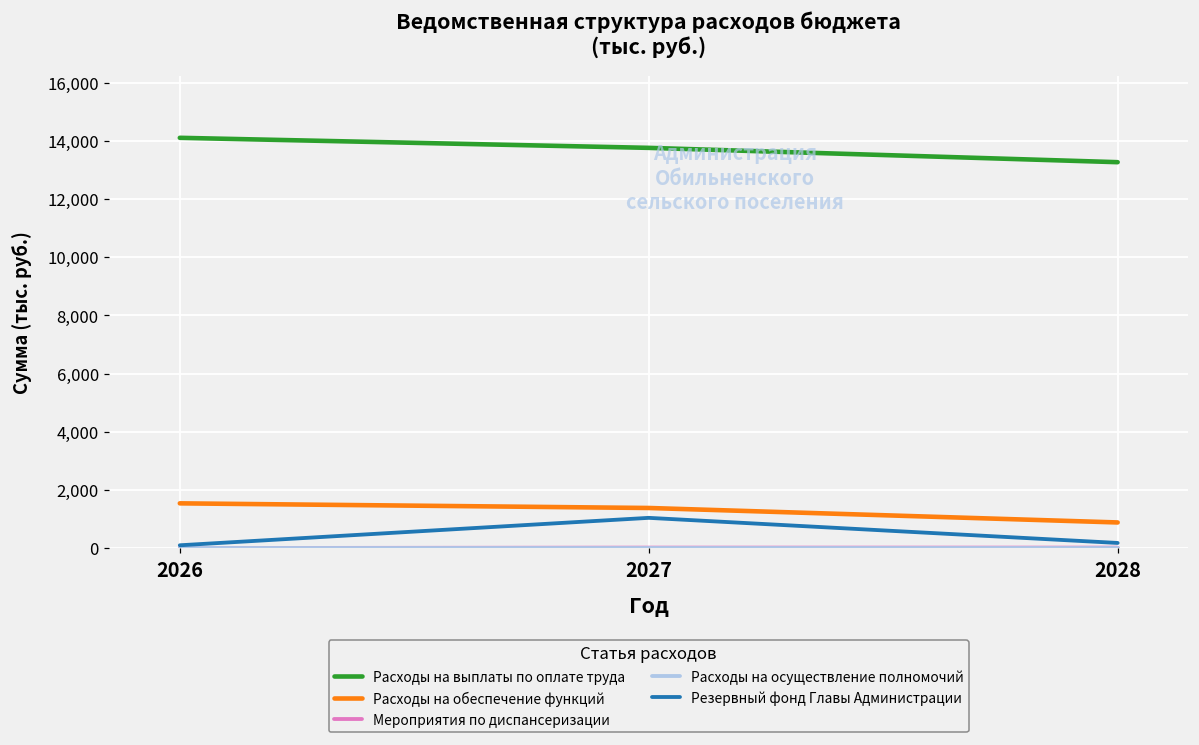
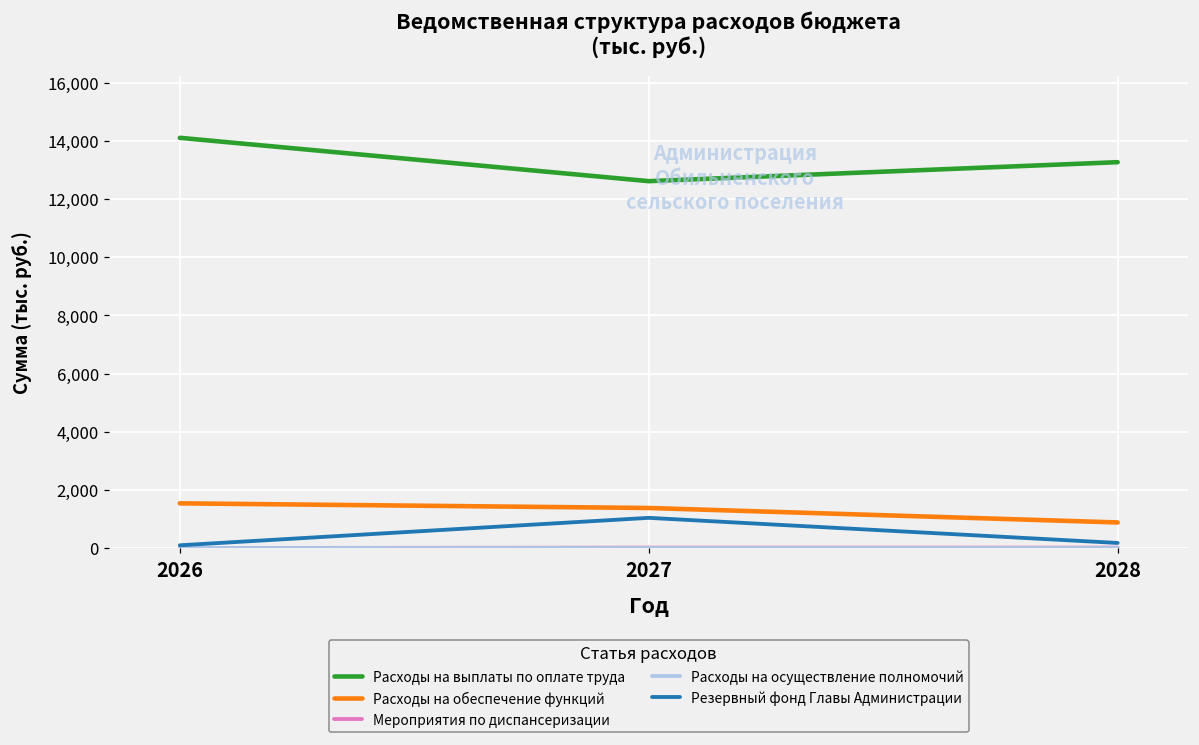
Расходы на выплаты по оплате труда, 2027: 13,800 -> 12,600
